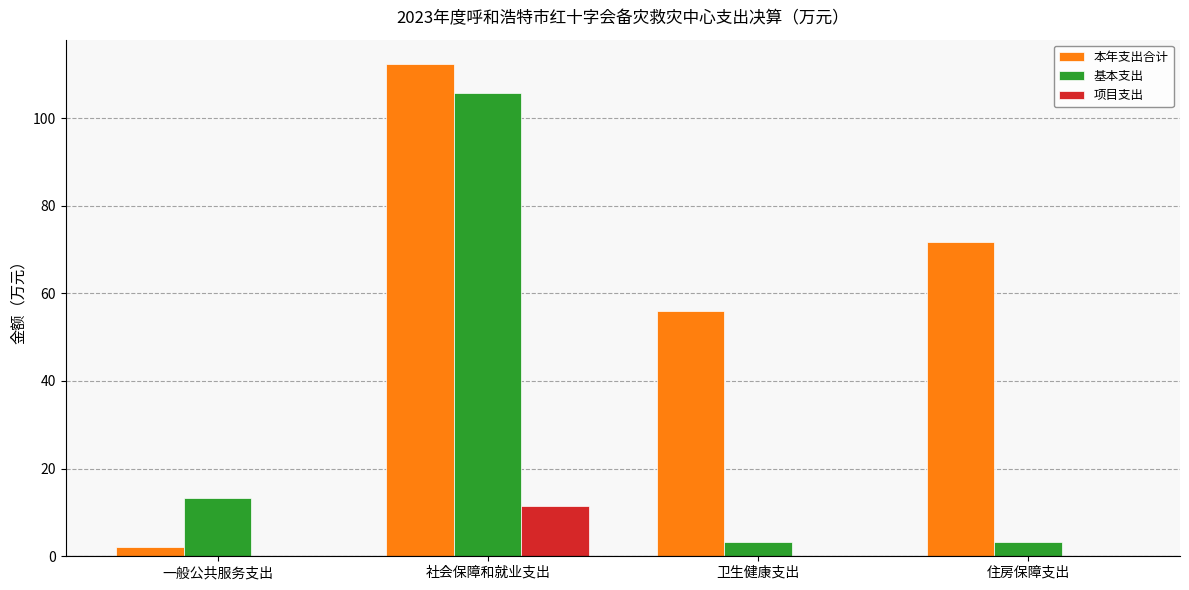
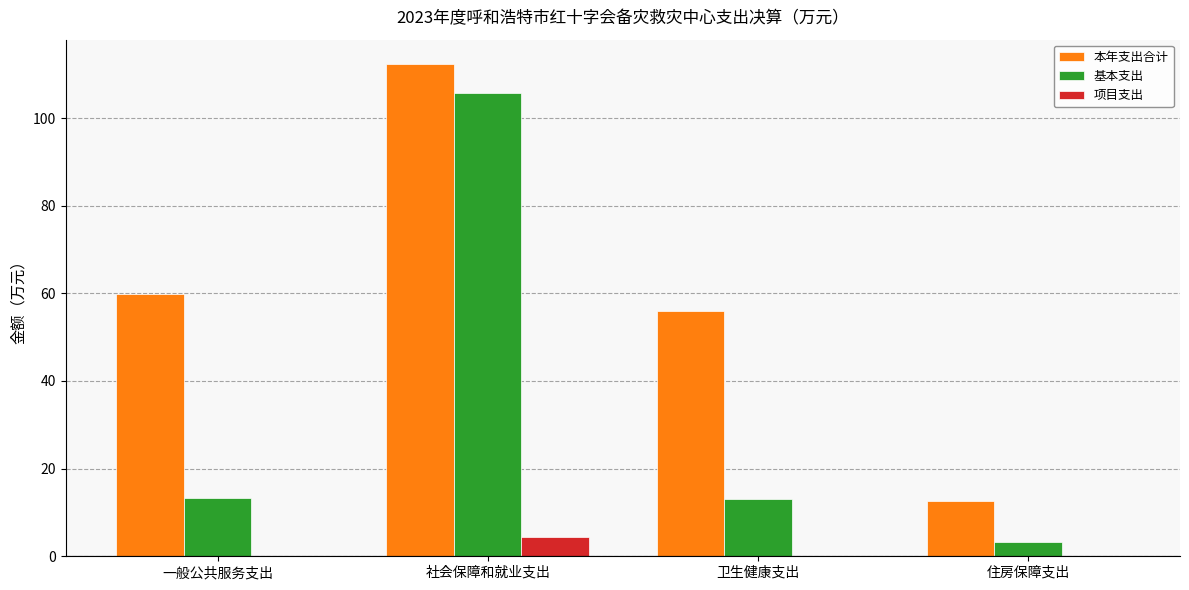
本年支出合计, 一般公共服务支出: 2 -> 60
项目支出, 社会保障和就业支出: 12 -> 4
基本支出, 卫生健康支出: 3 -> 13
本年支出合计, 住房保障支出: 72 -> 13
